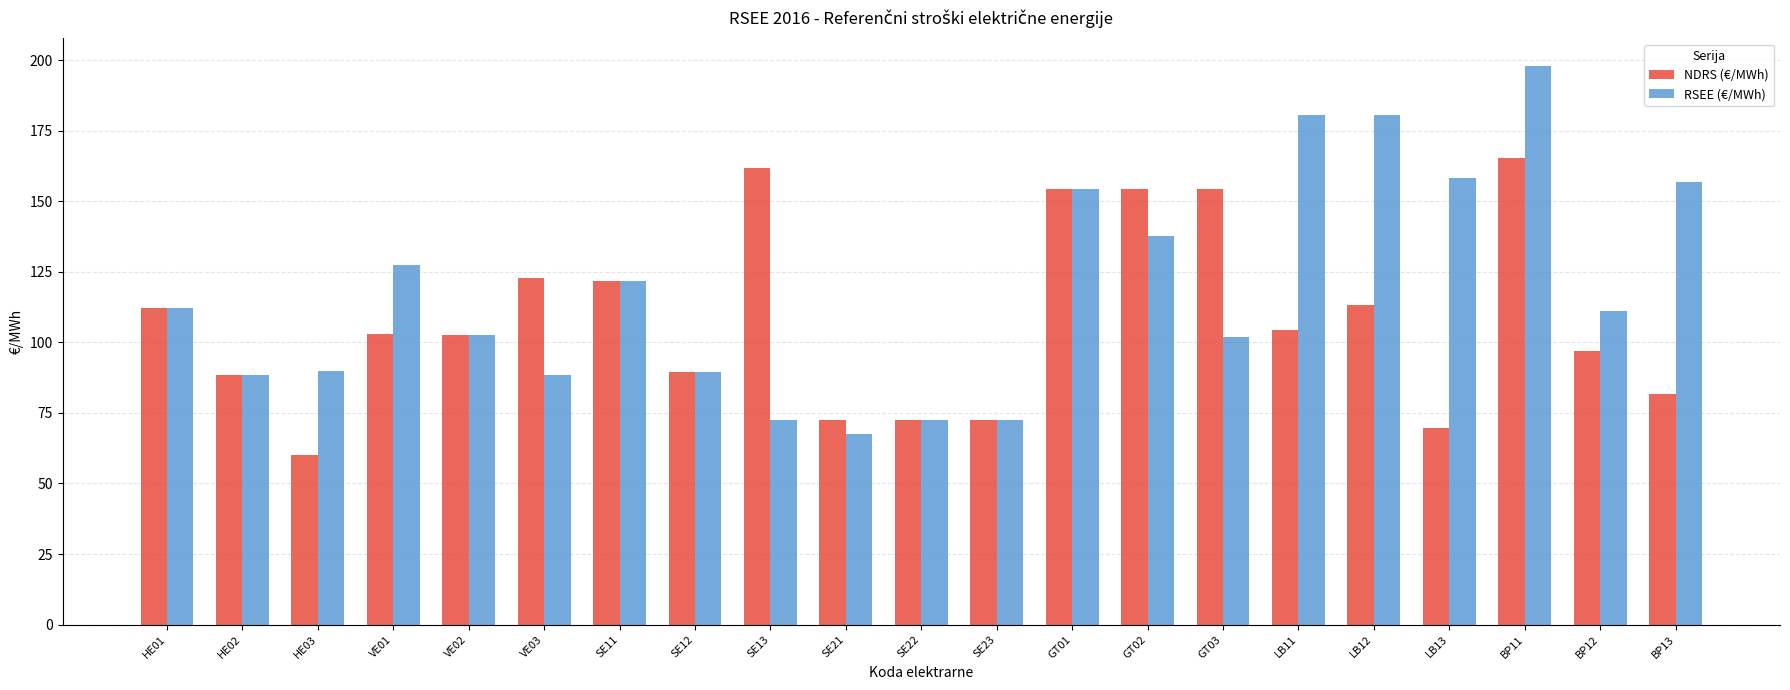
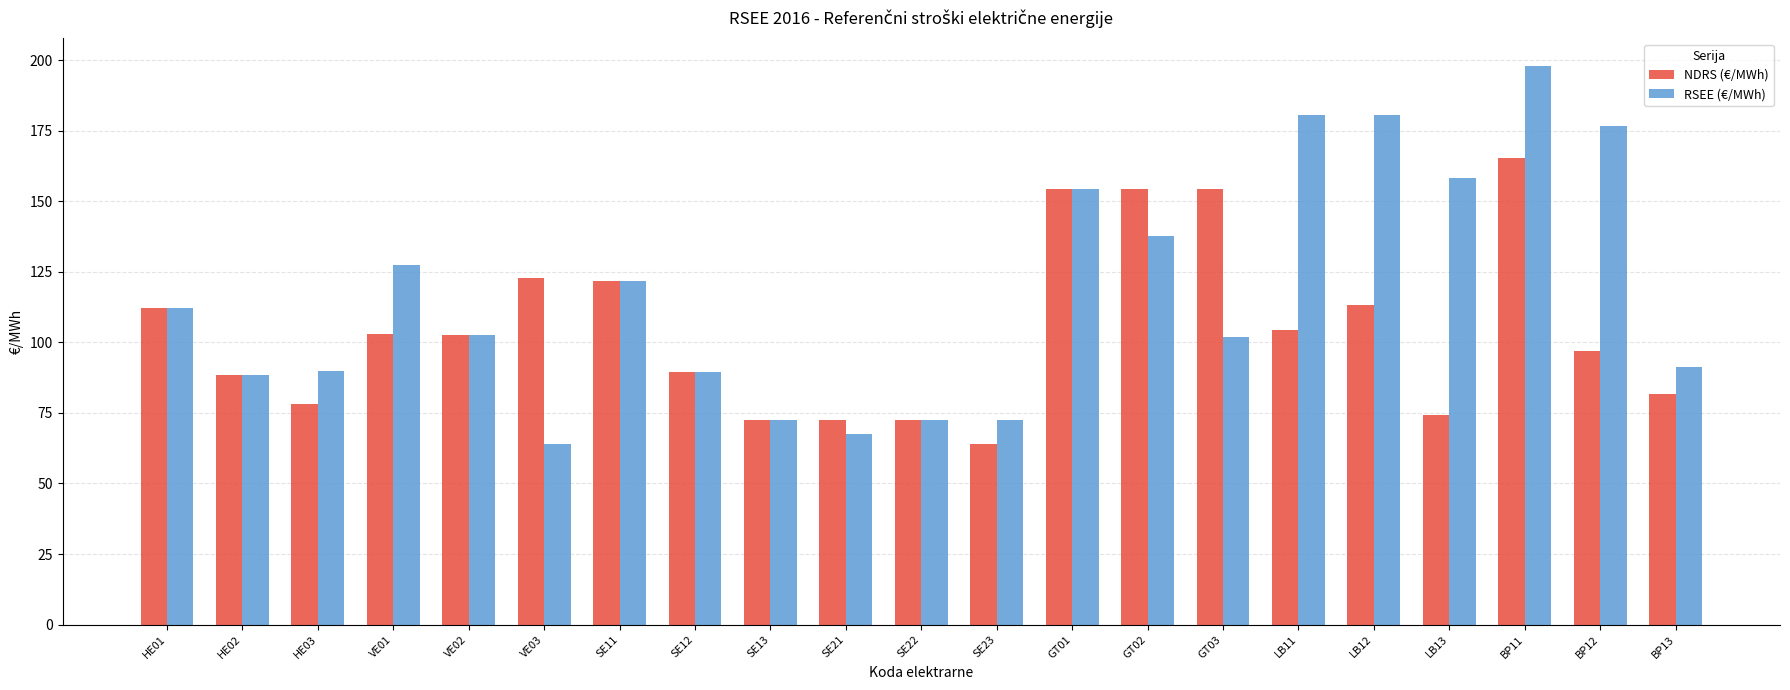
NDRS (€/MWh), HE03: 60 -> 78
RSEE (€/MWh), VE03: 88 -> 64
NDRS (€/MWh), SE13: 162 -> 72
NDRS (€/MWh), SE23: 72 -> 64
NDRS (€/MWh), LB13: 70 -> 74
RSEE (€/MWh), BP12: 111 -> 177
RSEE (€/MWh), BP13: 157 -> 91
